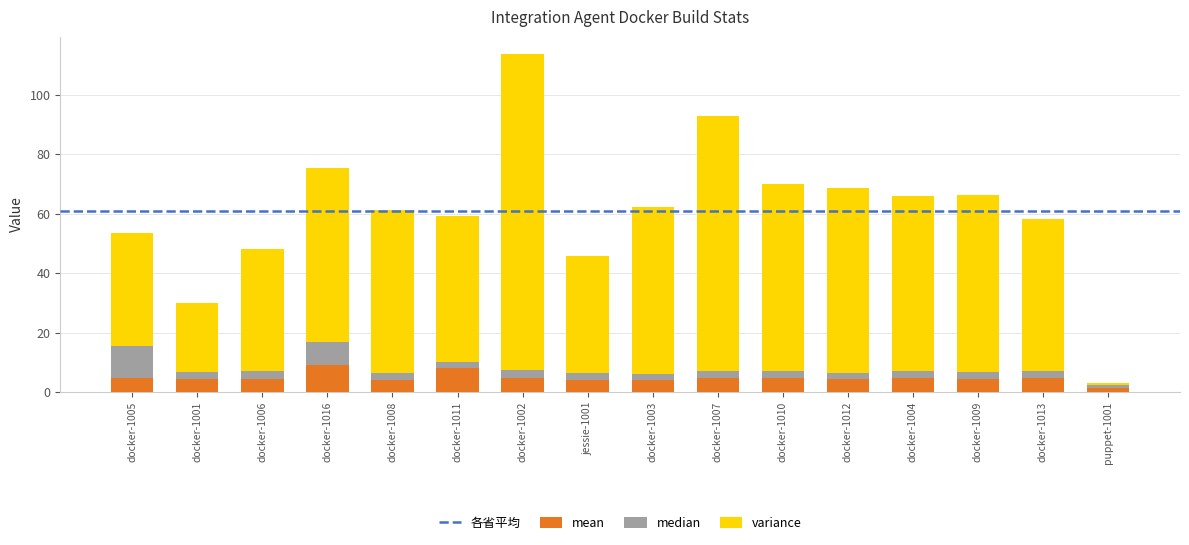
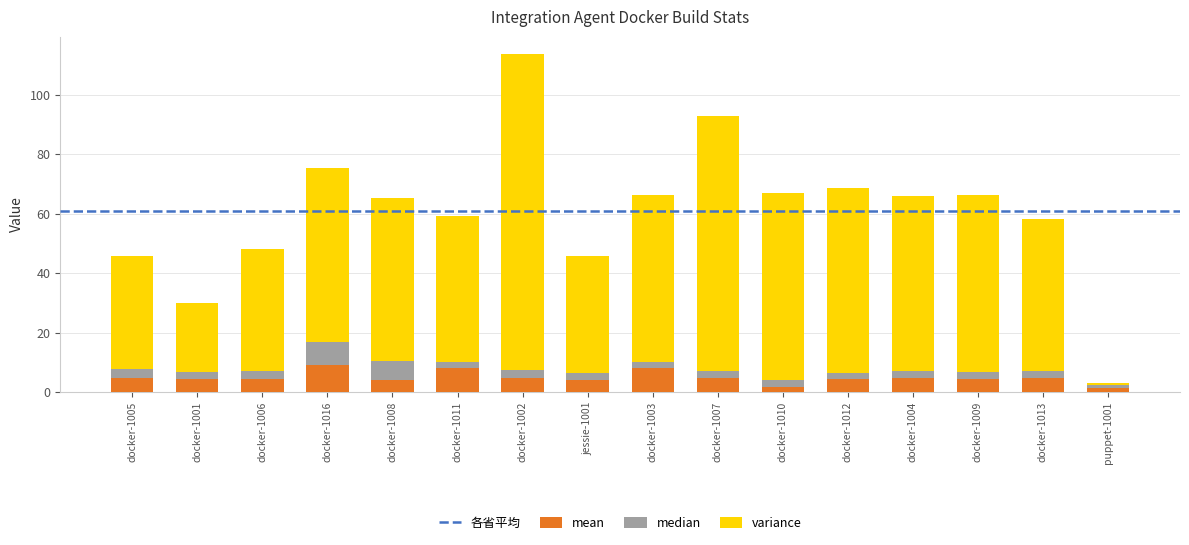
median, docker-1005: 11 -> 3
median, docker-1008: 2 -> 6
mean, docker-1003: 4 -> 8
mean, docker-1010: 5 -> 2
